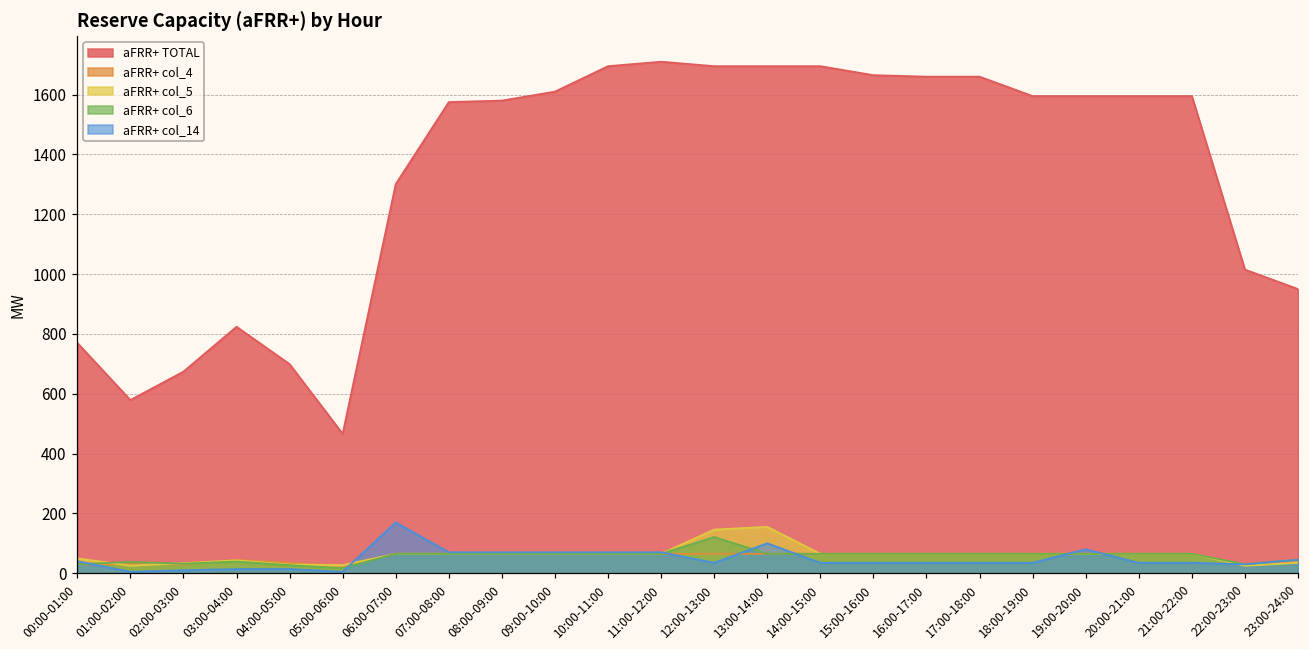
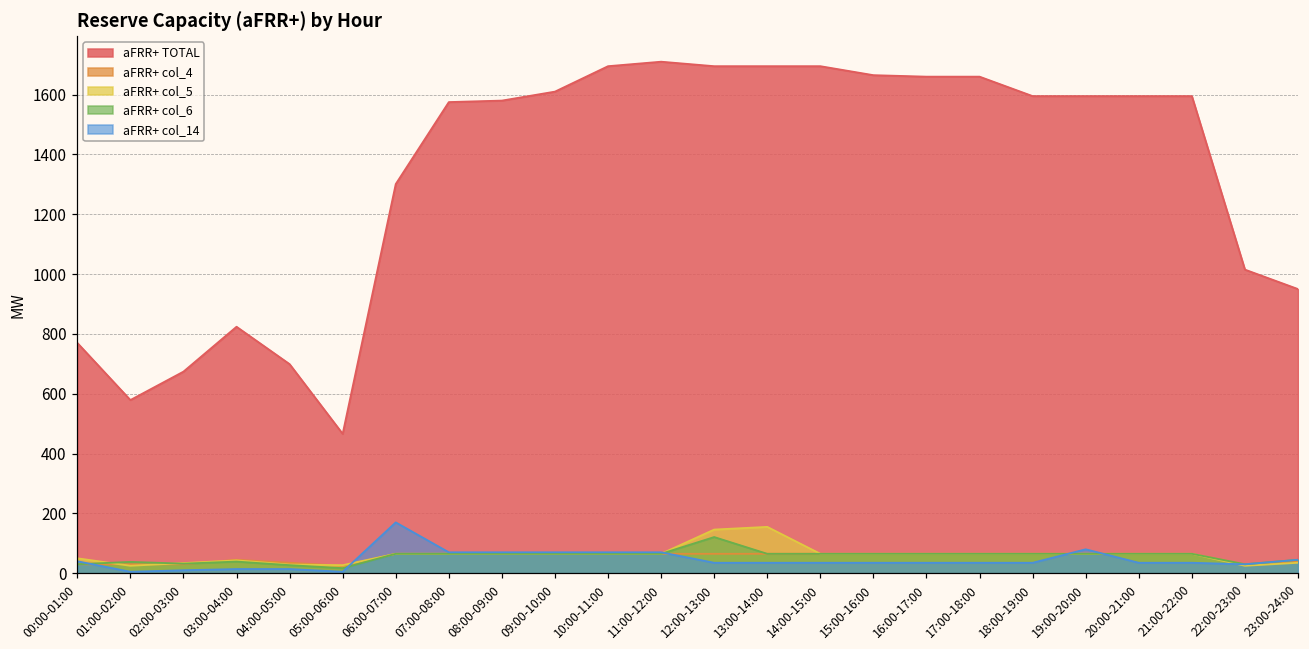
aFRR+ col_14, 13:00-14:00: 100 -> 40
